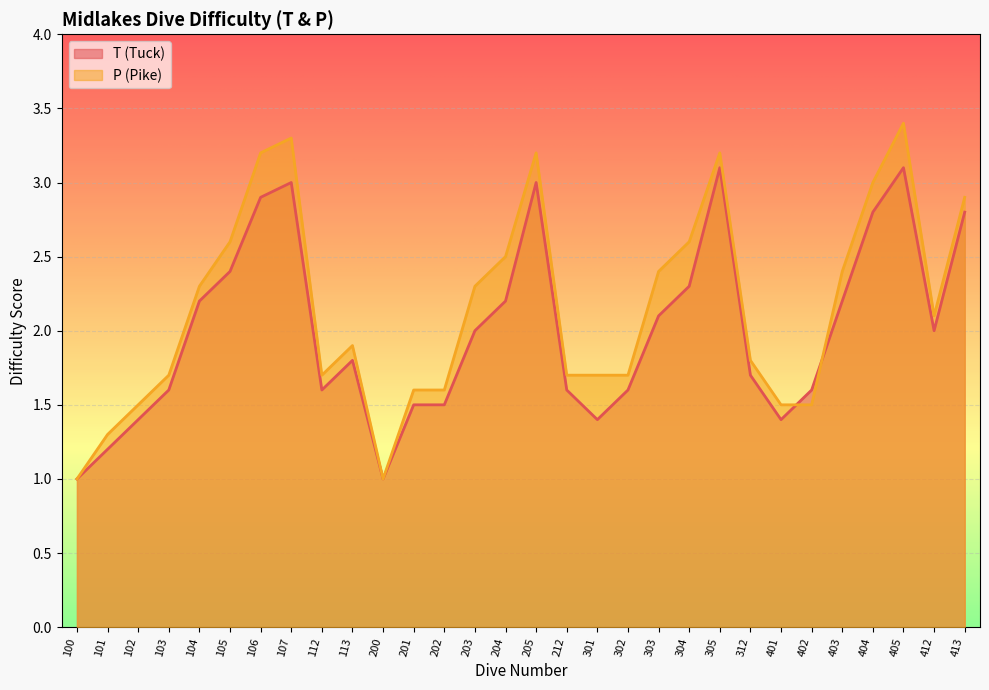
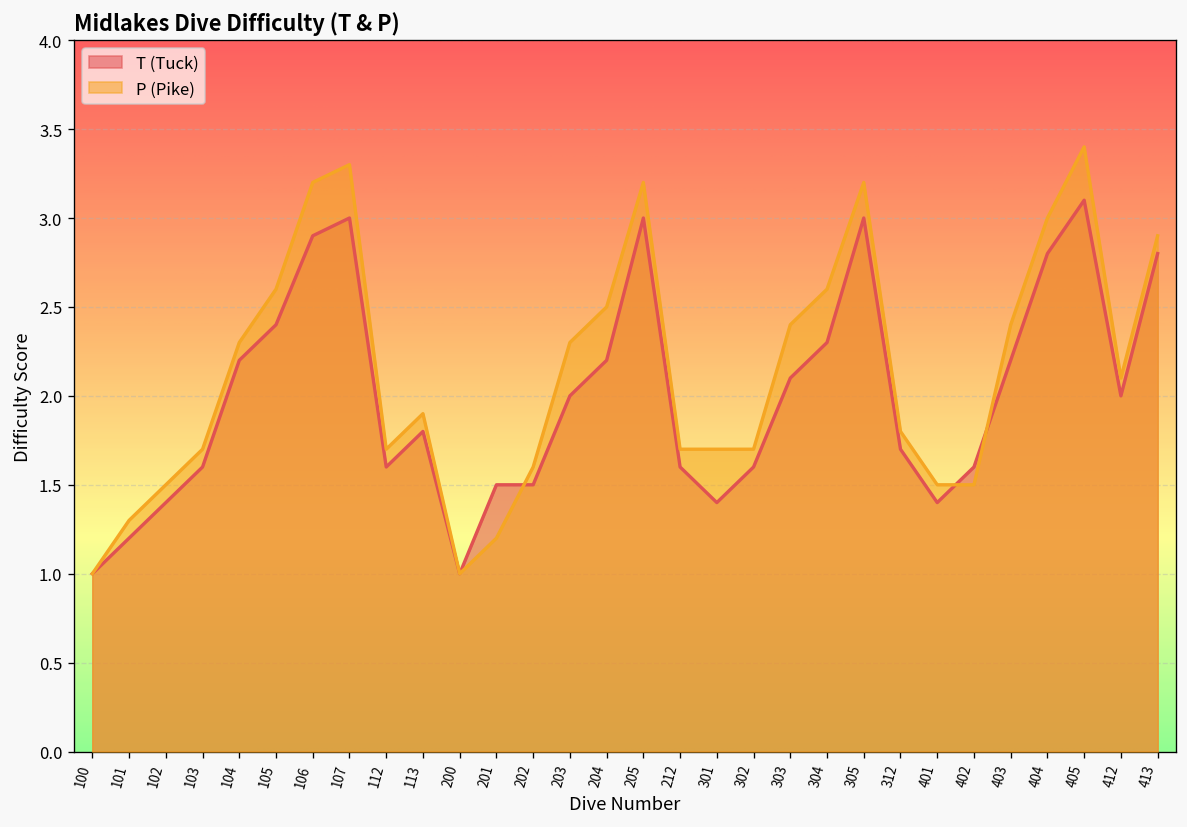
P (Pike), 201: 1.6 -> 1.2
T (Tuck), 305: 3.1 -> 3.0
